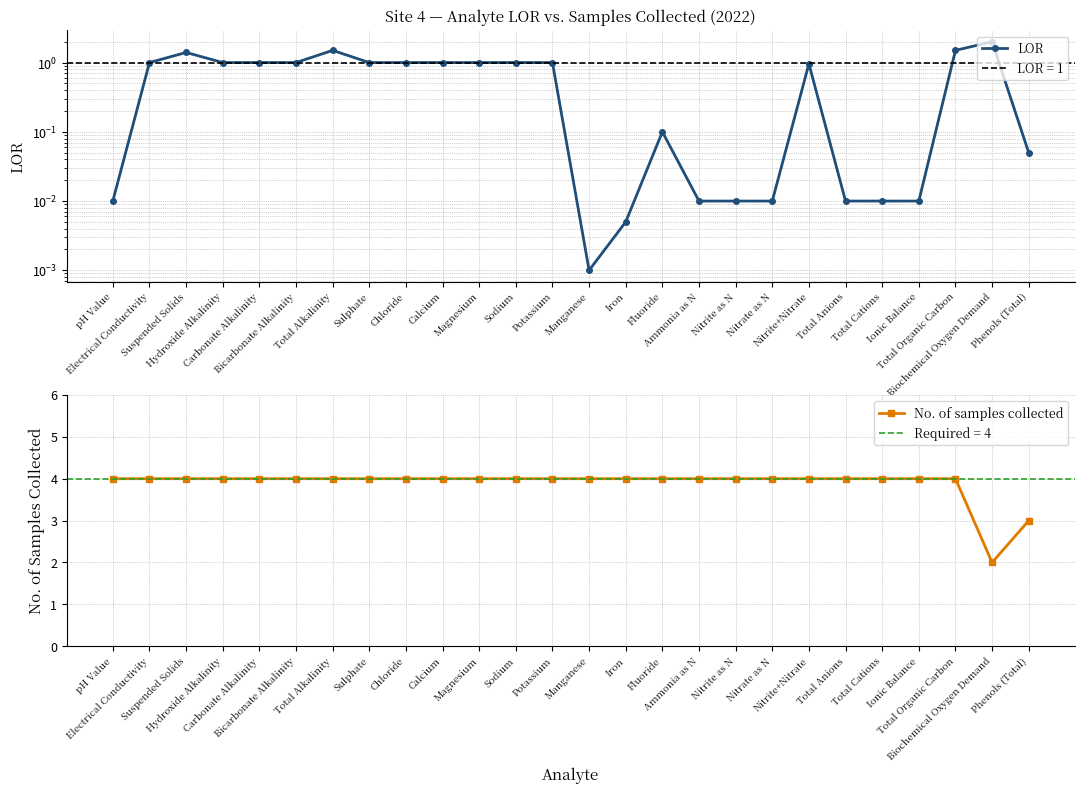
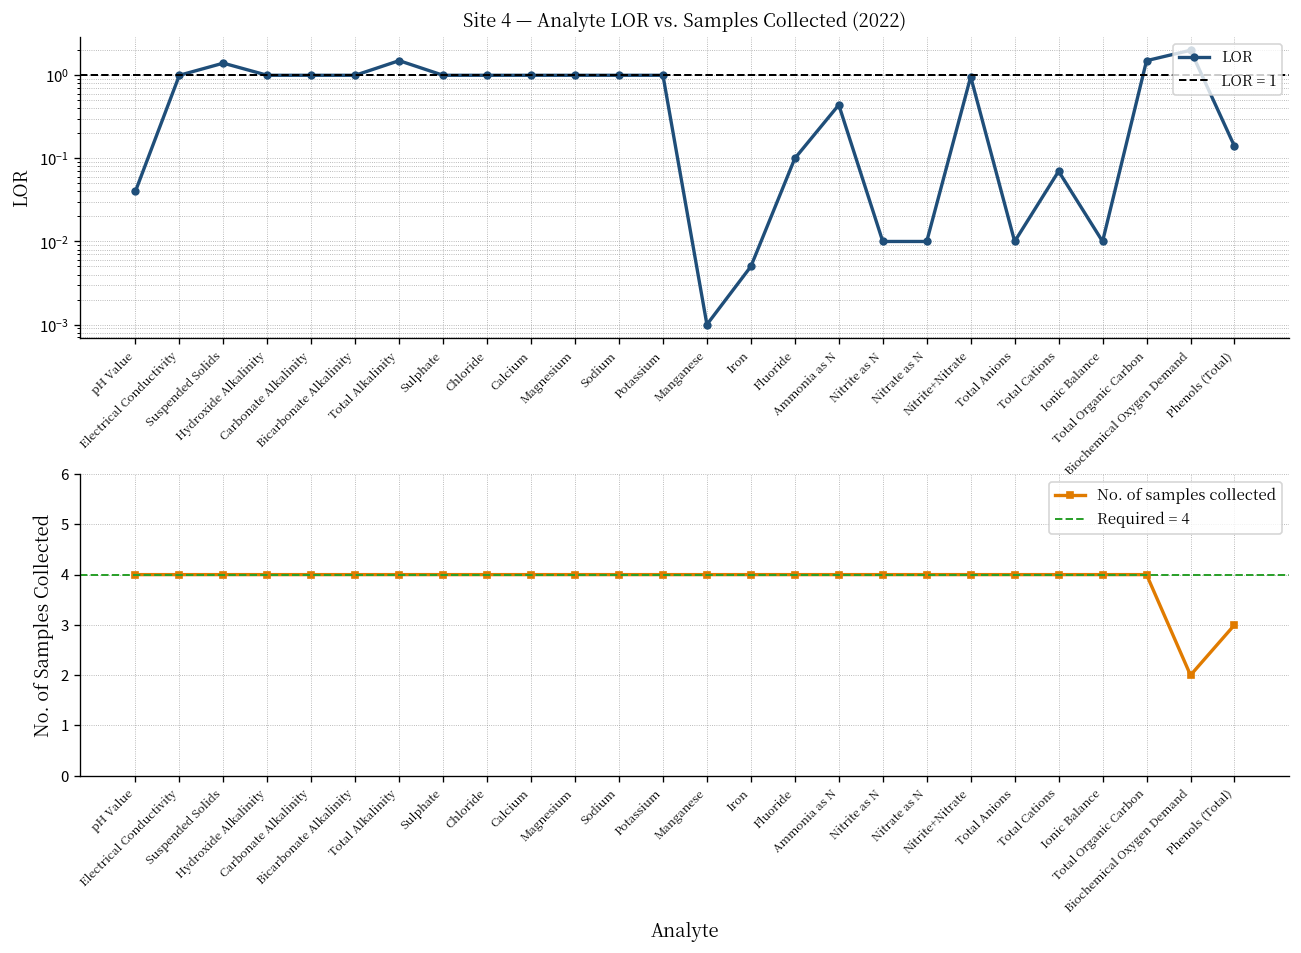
Site 4 — Analyte LOR vs. Samples Collected (2022), pH Value: 0.01 -> 0.04
Site 4 — Analyte LOR vs. Samples Collected (2022), Ammonia as N: 0.01 -> 0.4
Site 4 — Analyte LOR vs. Samples Collected (2022), Total Cations: 0.01 -> 0.07
Site 4 — Analyte LOR vs. Samples Collected (2022), Phenols (Total): 0.05 -> 0.14
